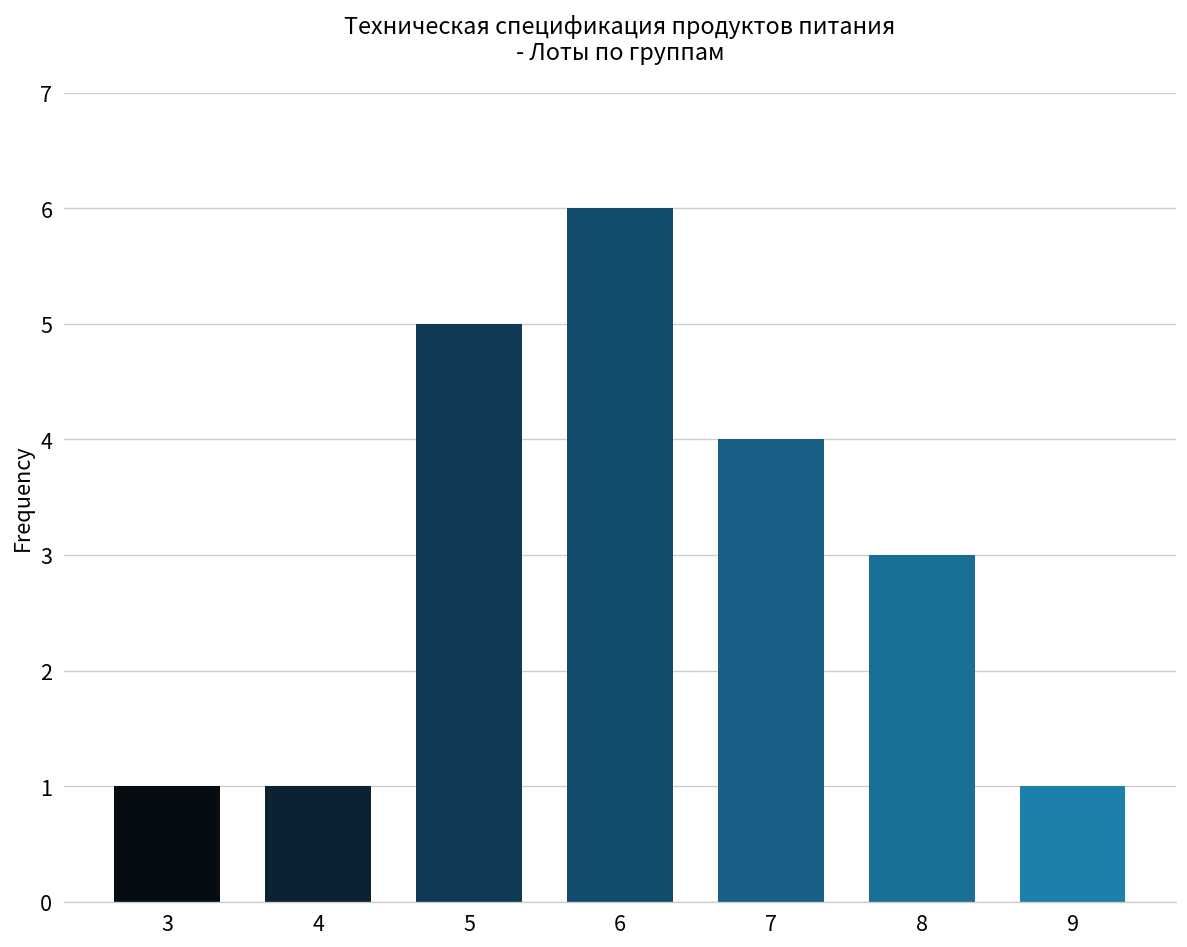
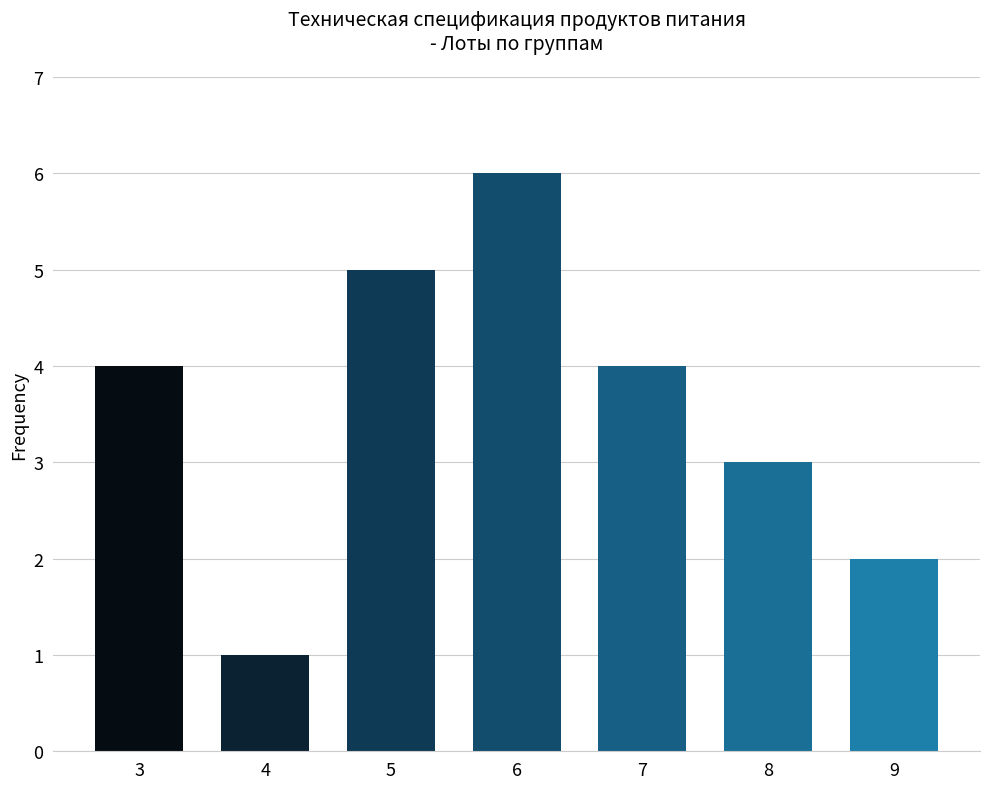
3: 1 -> 4
9: 1 -> 2
